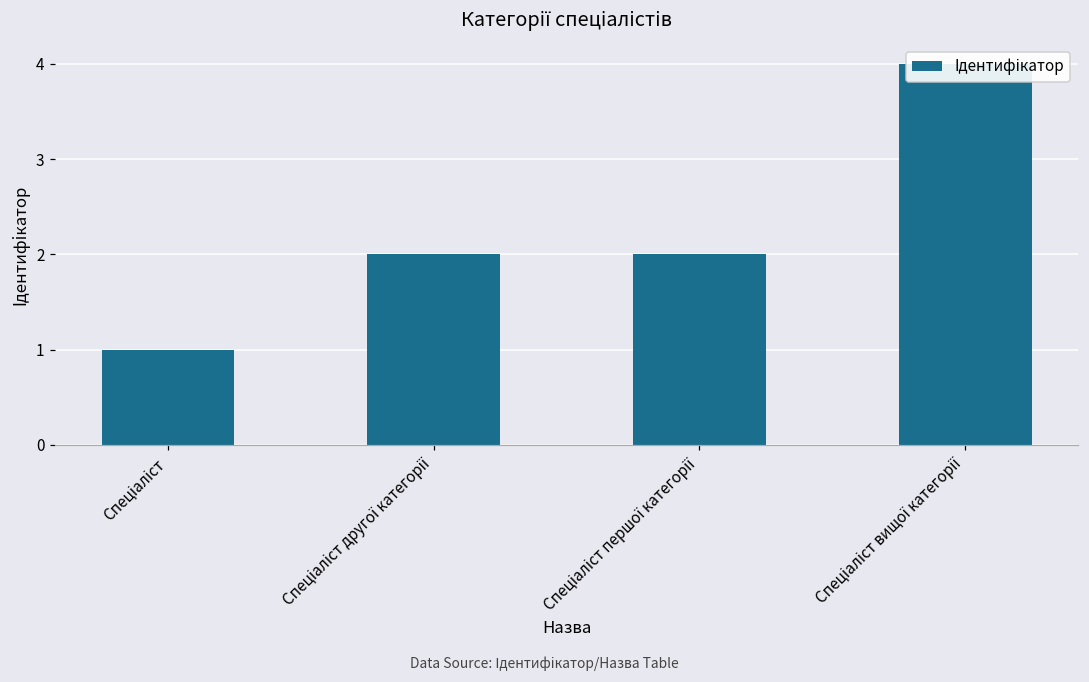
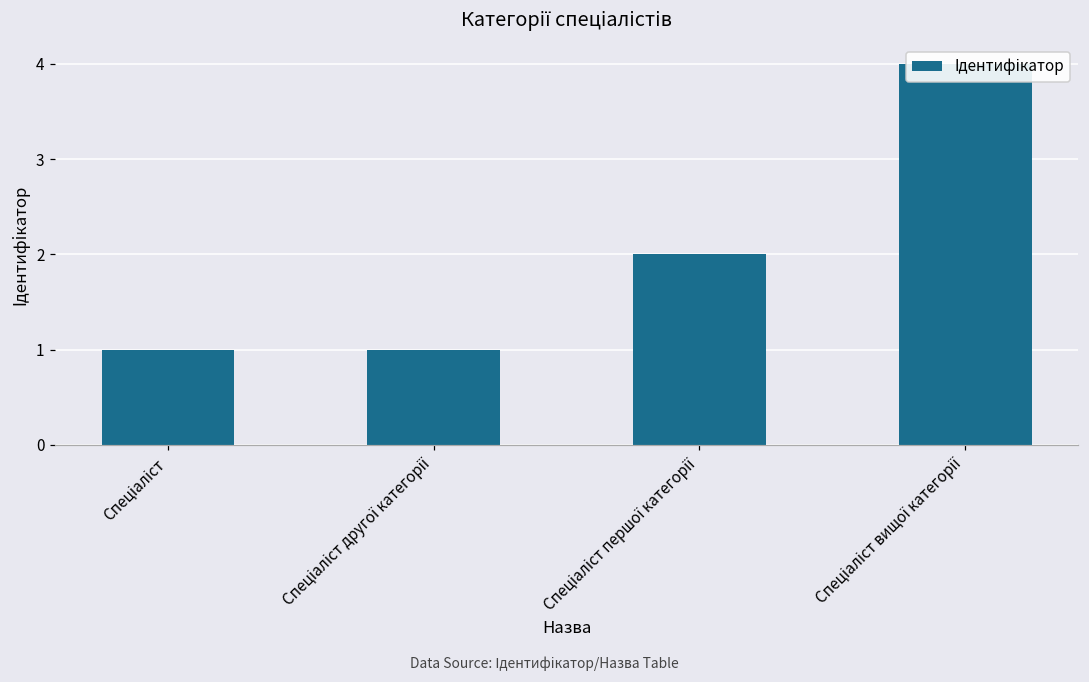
Спеціаліст другої категорії: 2 -> 1
